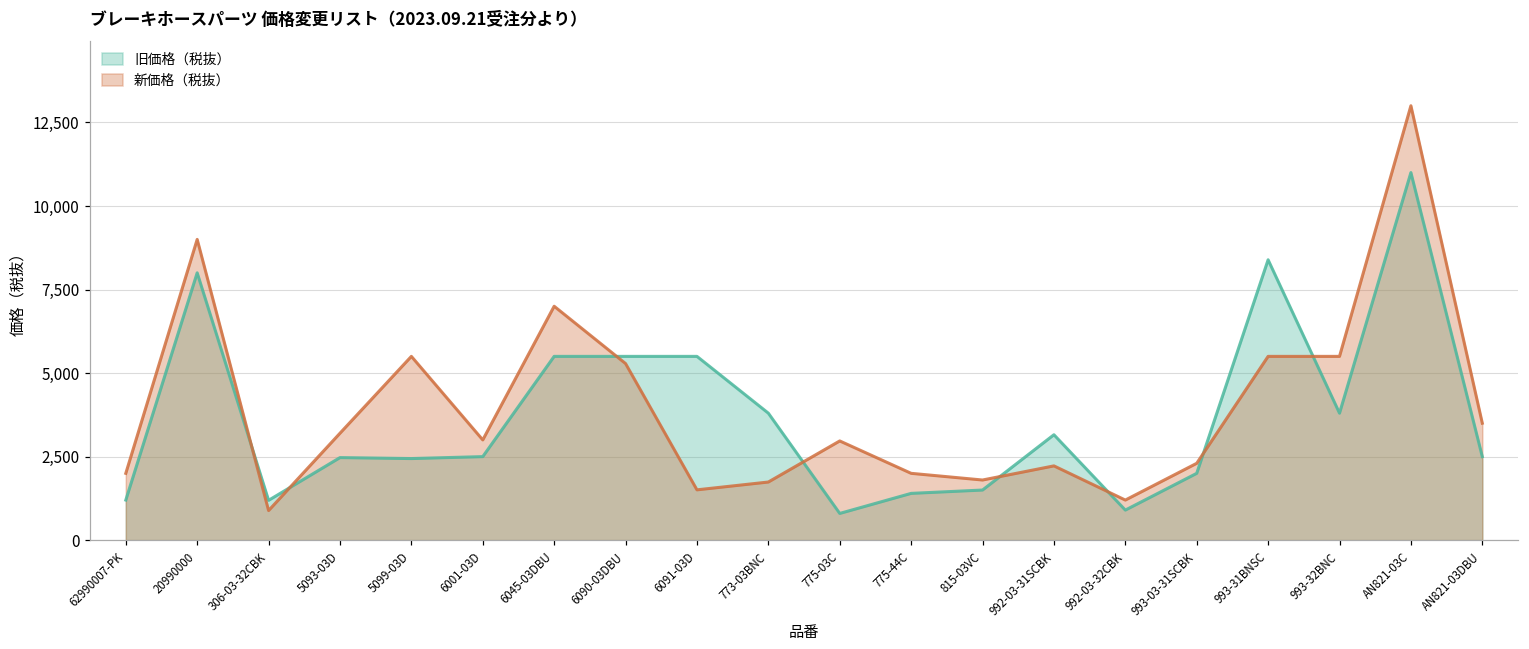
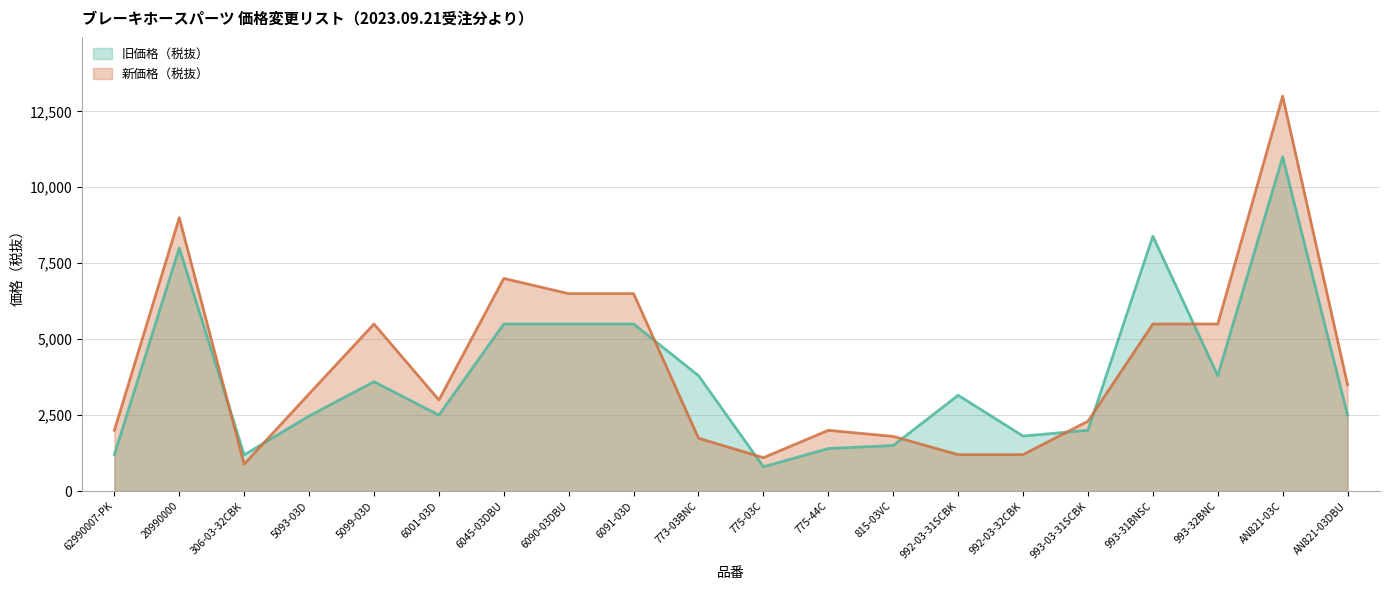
旧価格（税抜）, 5099-03D: 2,400 -> 3,600
新価格（税抜）, 6090-03DBU: 5,300 -> 6,500
新価格（税抜）, 6091-03D: 1,500 -> 6,500
新価格（税抜）, 775-03C: 3,000 -> 1,100
新価格（税抜）, 992-03-31SCBK: 2,200 -> 1,200
旧価格（税抜）, 992-03-32CBK: 900 -> 1,800
